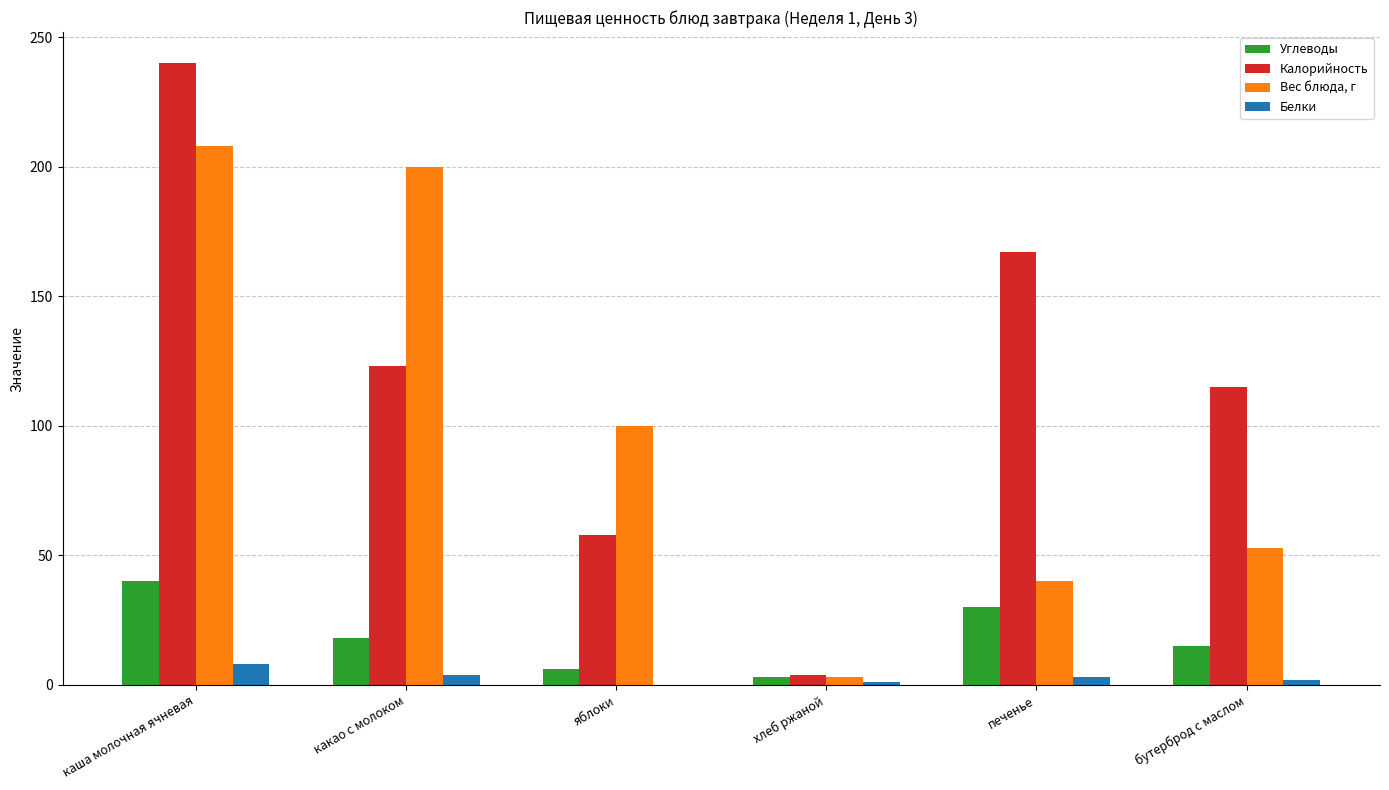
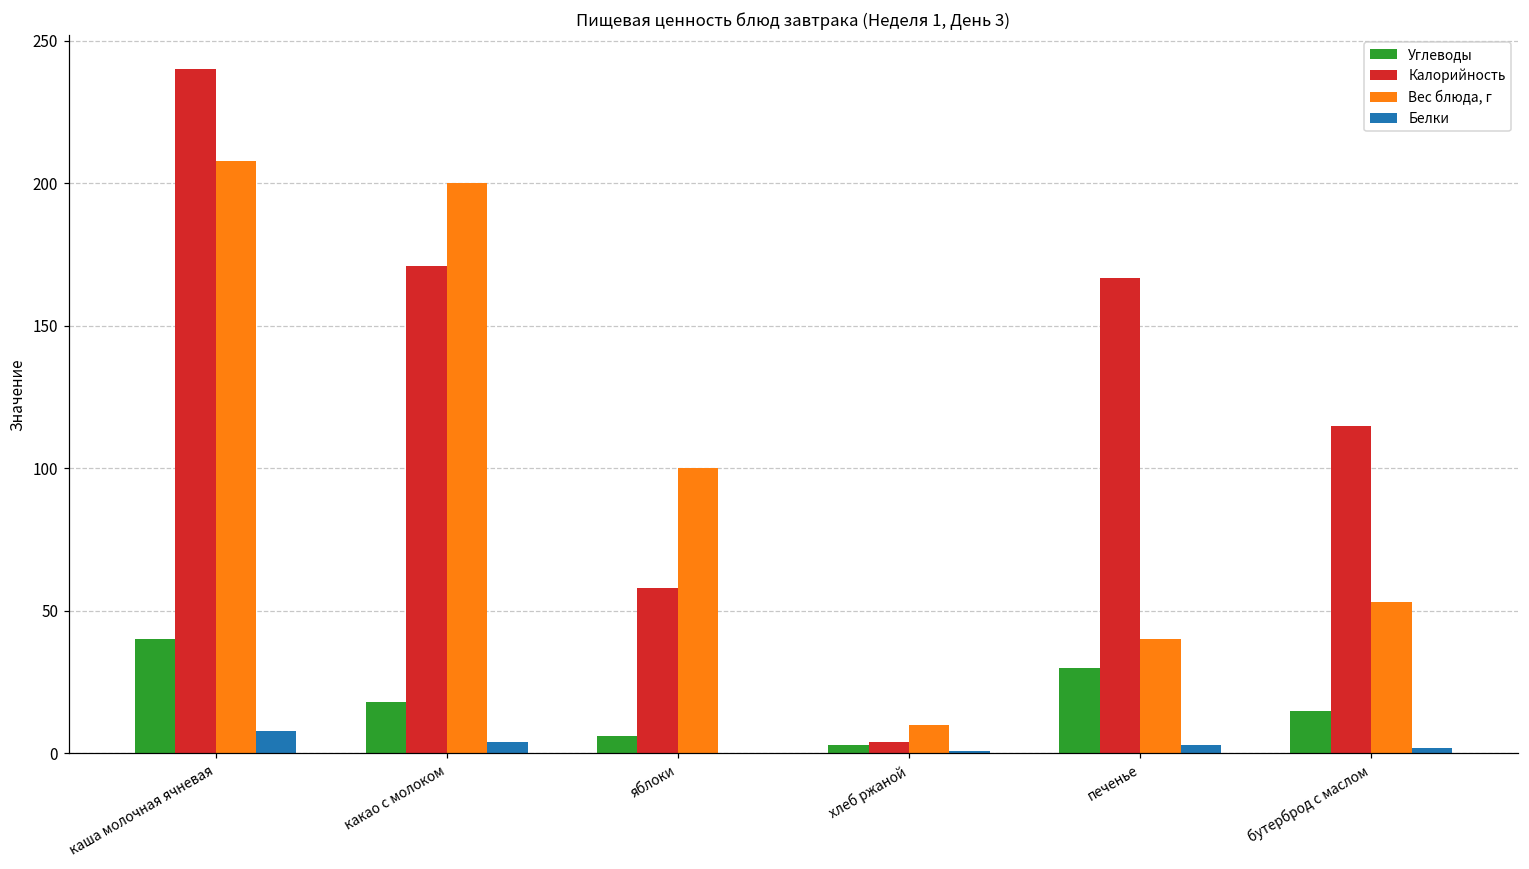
Калорийность, какао с молоком: 123 -> 171
Вес блюда, г, хлеб ржаной: 3 -> 10
